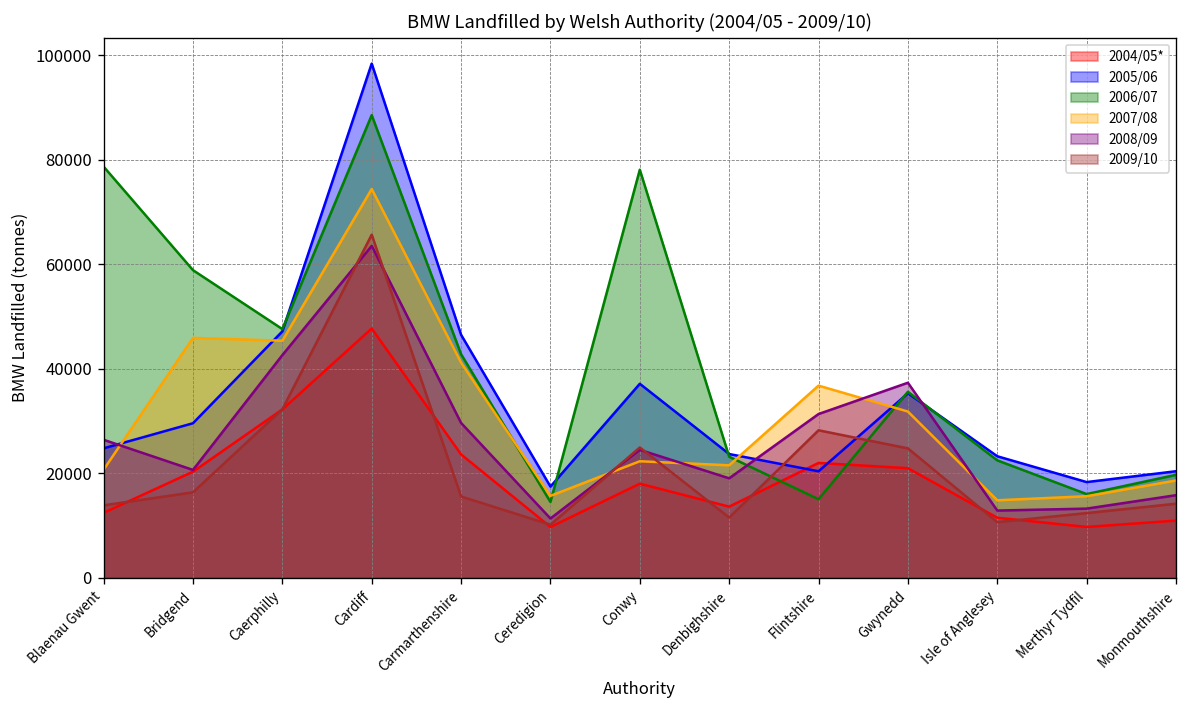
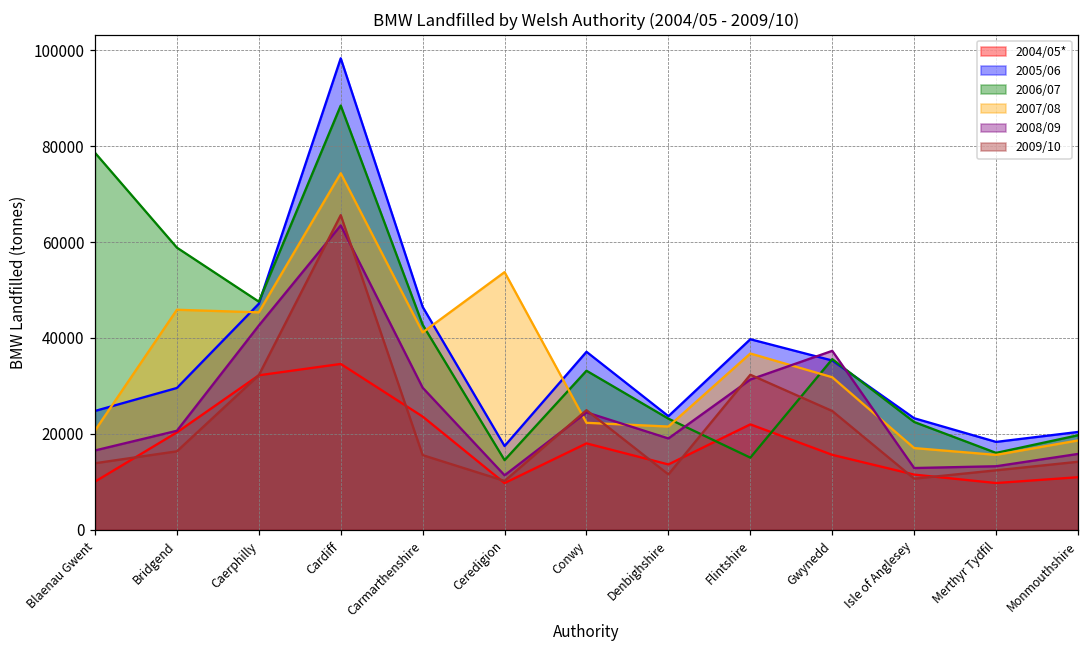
2004/05*, Blaenau Gwent: 12000 -> 10000
2008/09, Blaenau Gwent: 26000 -> 17000
2004/05*, Cardiff: 48000 -> 35000
2007/08, Ceredigion: 16000 -> 54000
2006/07, Conwy: 78000 -> 33000
2005/06, Flintshire: 20000 -> 40000
2009/10, Flintshire: 28000 -> 32000
2004/05*, Gwynedd: 21000 -> 16000
2007/08, Isle of Anglesey: 15000 -> 17000
